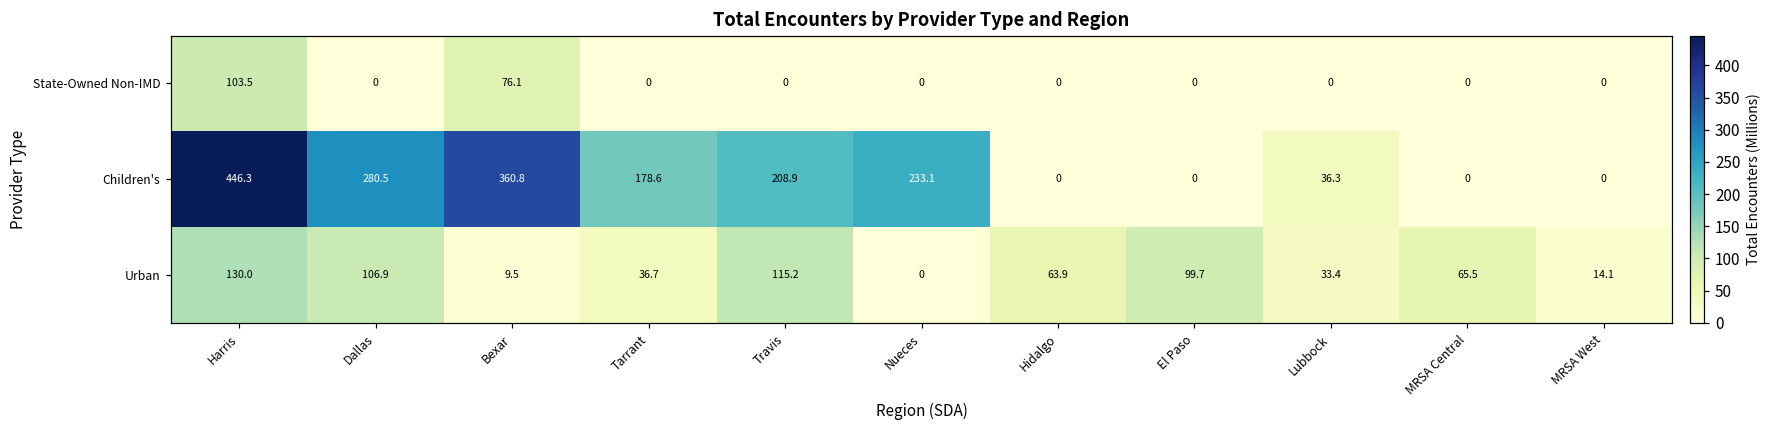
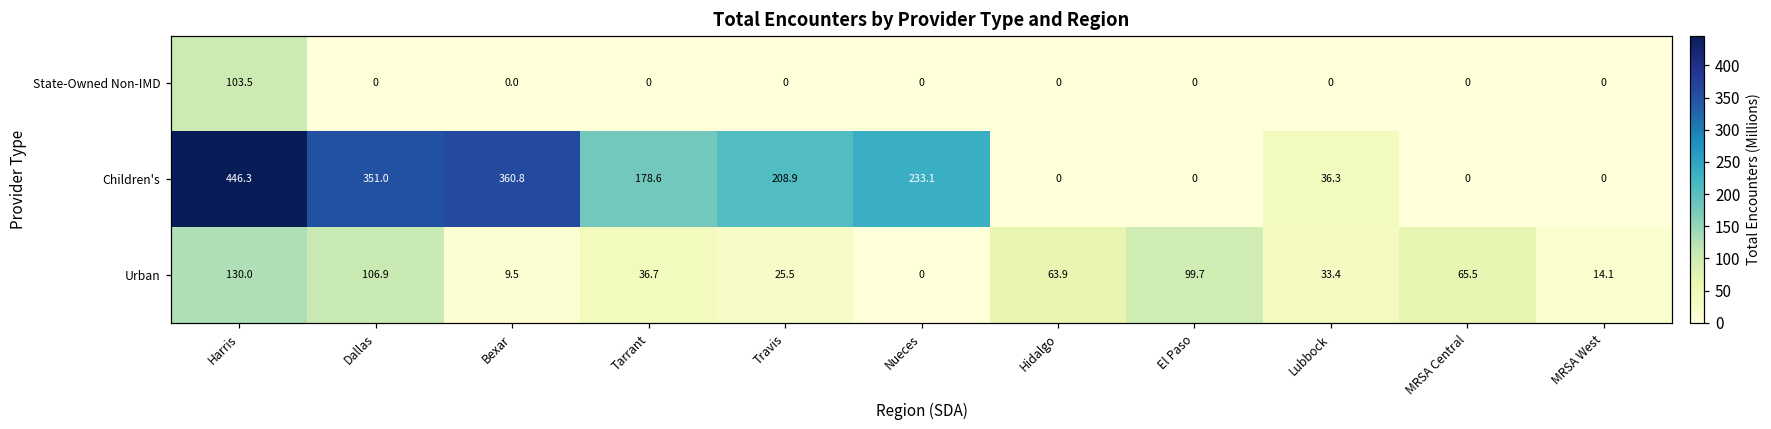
State-Owned Non-IMD, Bexar: 76.1 -> 0.0
Children's, Dallas: 280.5 -> 351.0
Urban, Travis: 115.2 -> 25.5
